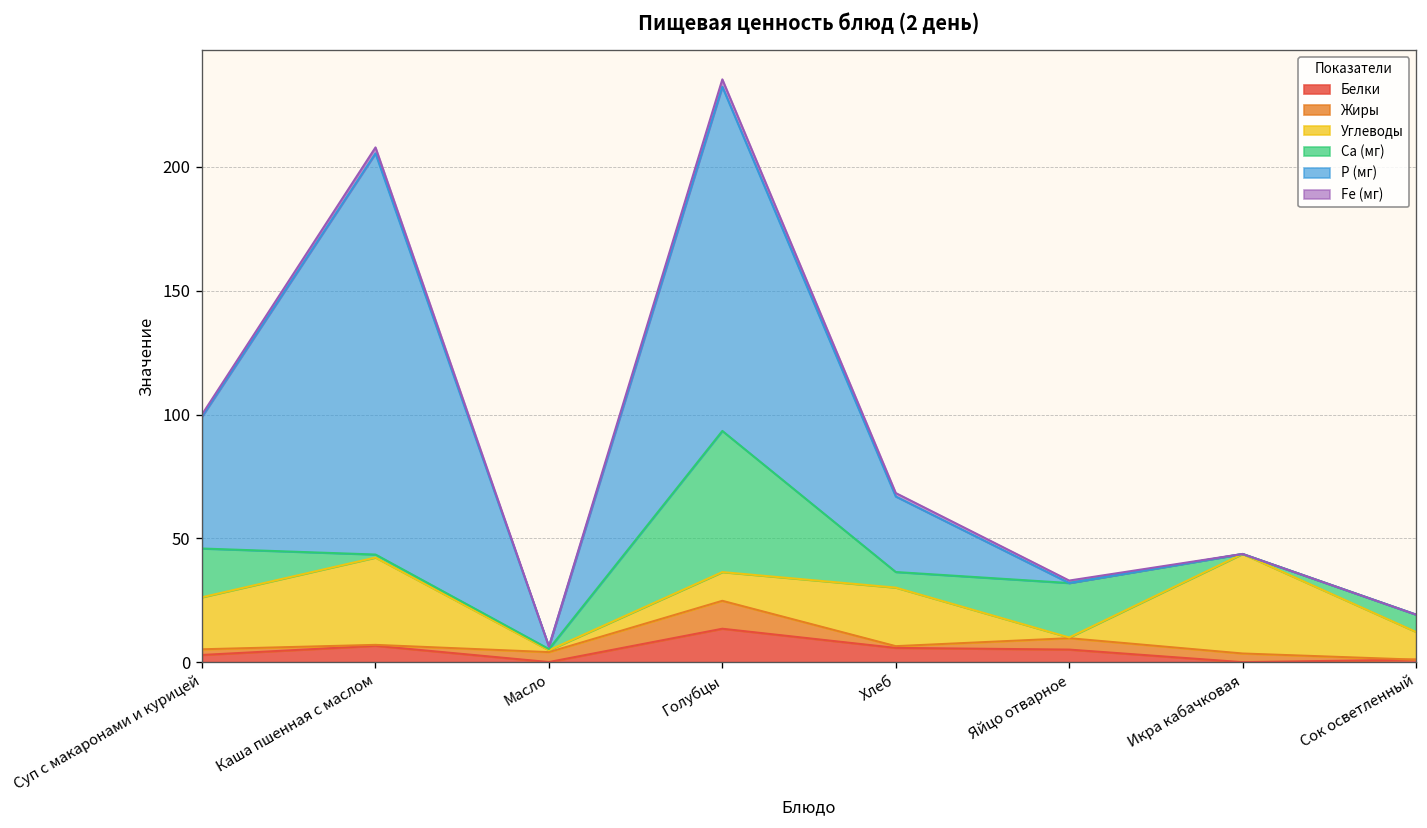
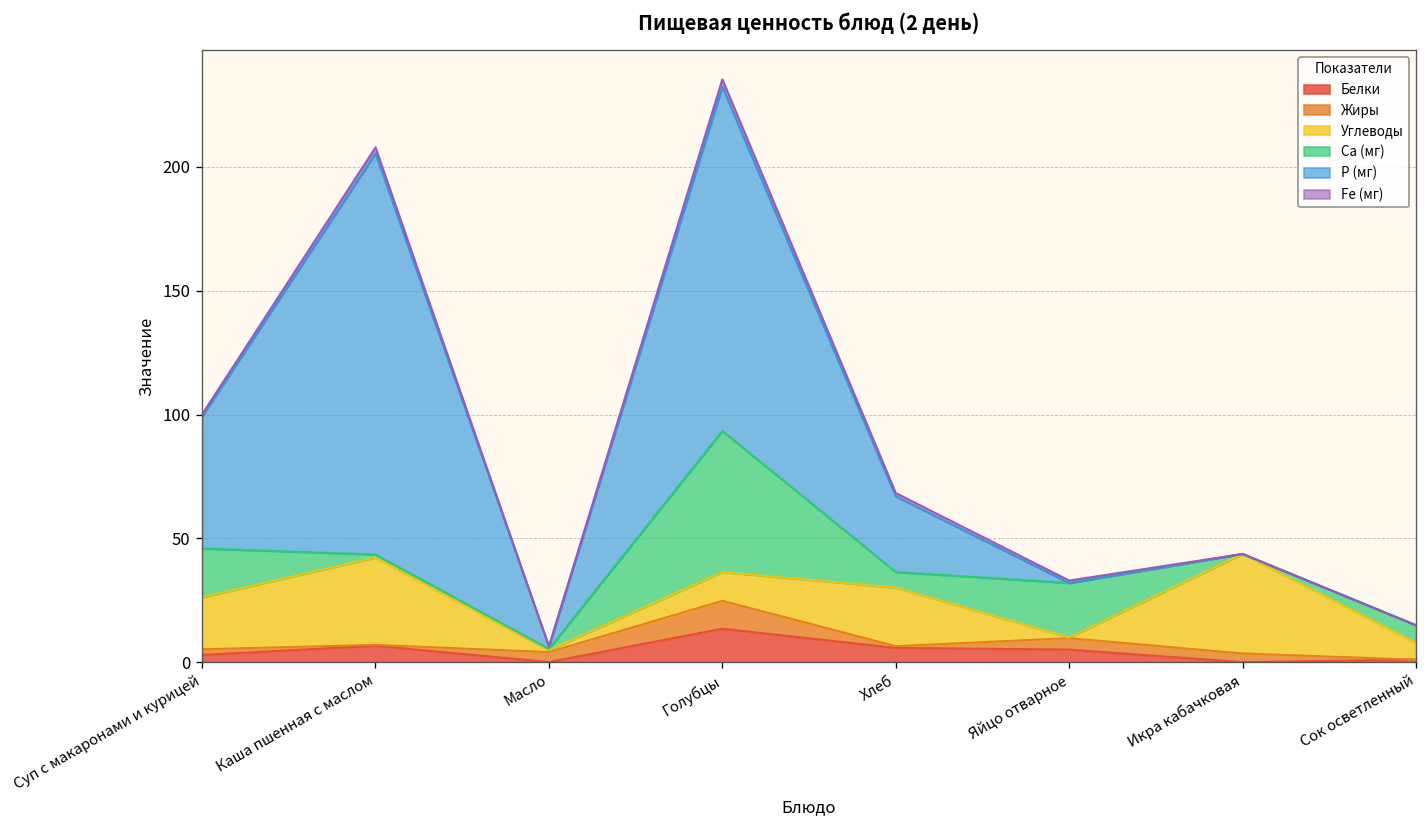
Углеводы, Сок осветленный: 11 -> 7
